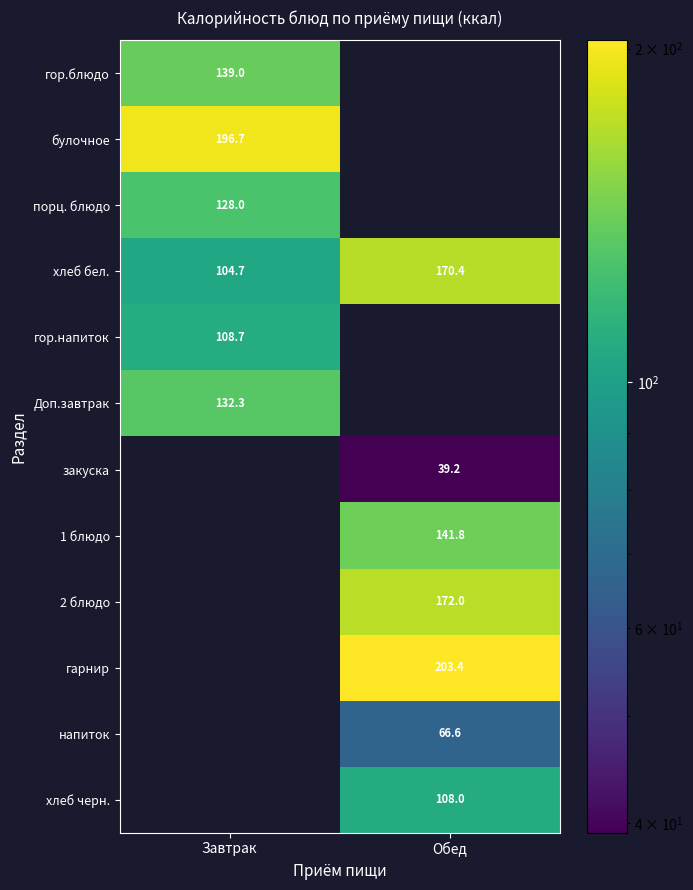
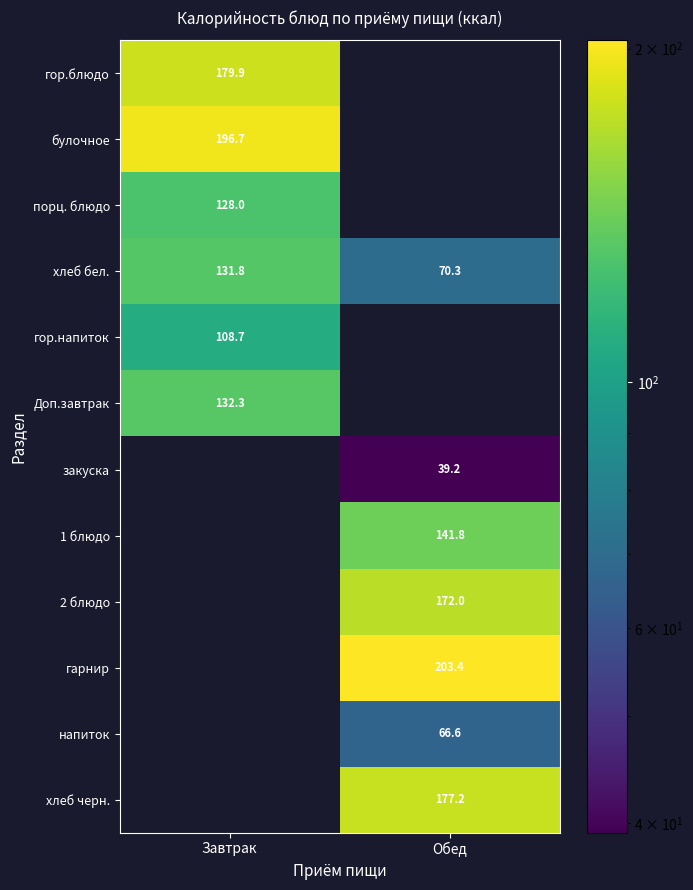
гор.блюдо, Завтрак: 139.0 -> 179.9
хлеб бел., Завтрак: 104.7 -> 131.8
хлеб бел., Обед: 170.4 -> 70.3
хлеб черн., Обед: 108.0 -> 177.2
